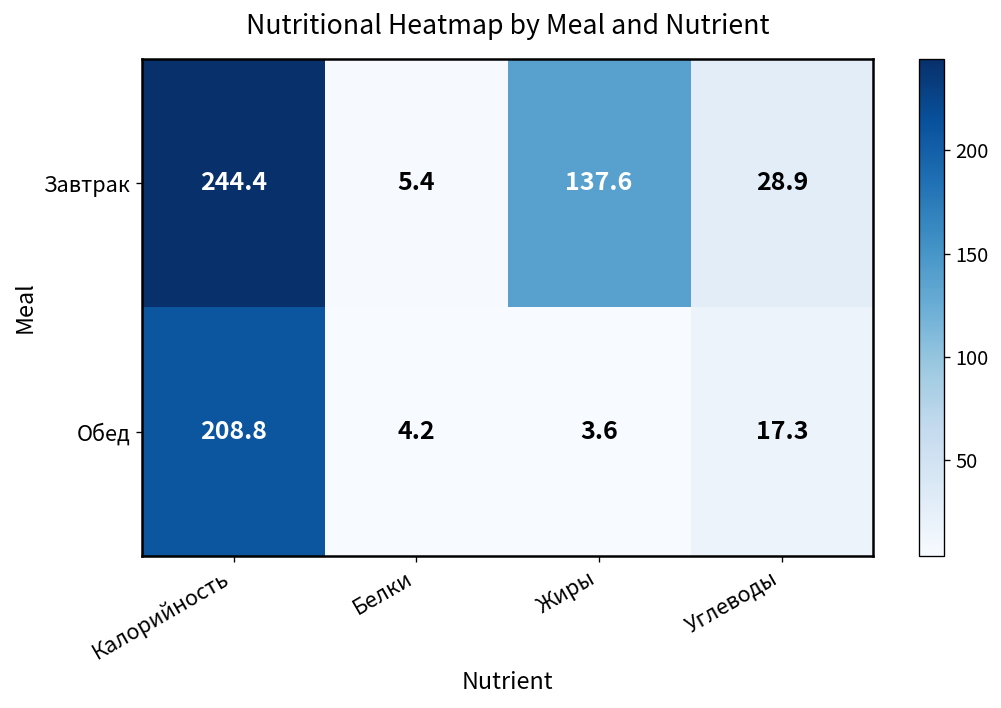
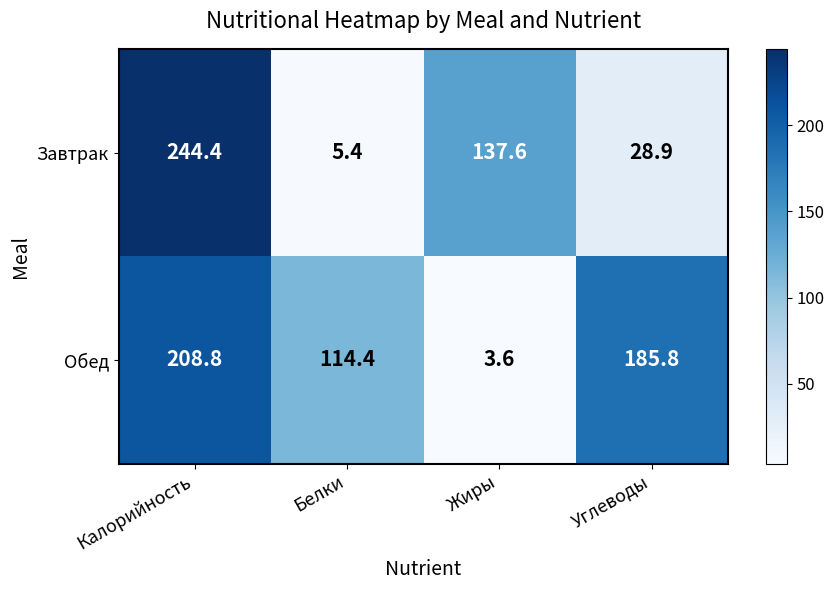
Обед, Белки: 4.2 -> 114.4
Обед, Углеводы: 17.3 -> 185.8
